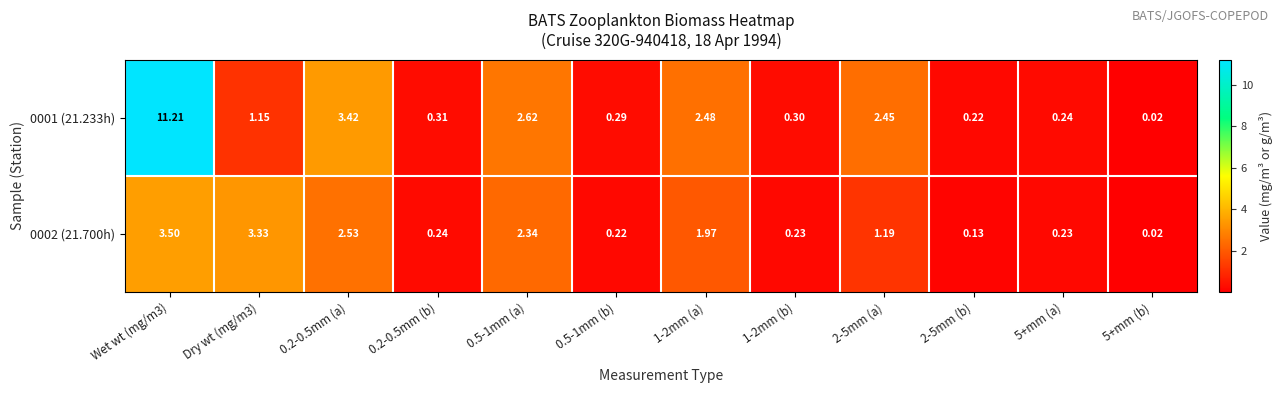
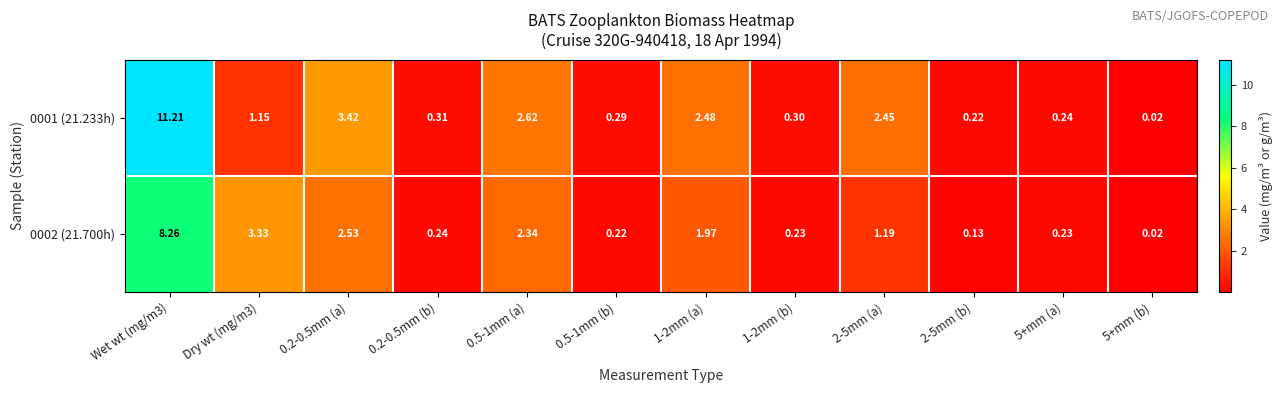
0002 (21.700h), Wet wt (mg/m3): 3.50 -> 8.26
